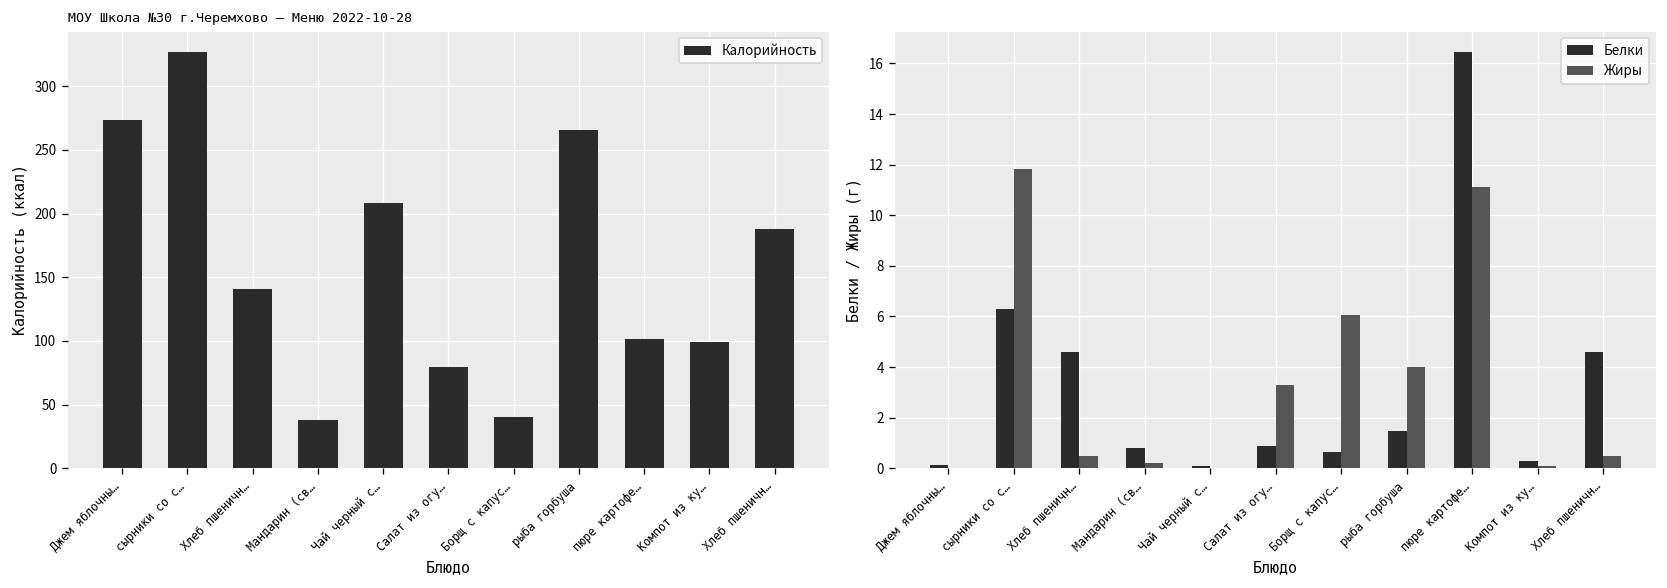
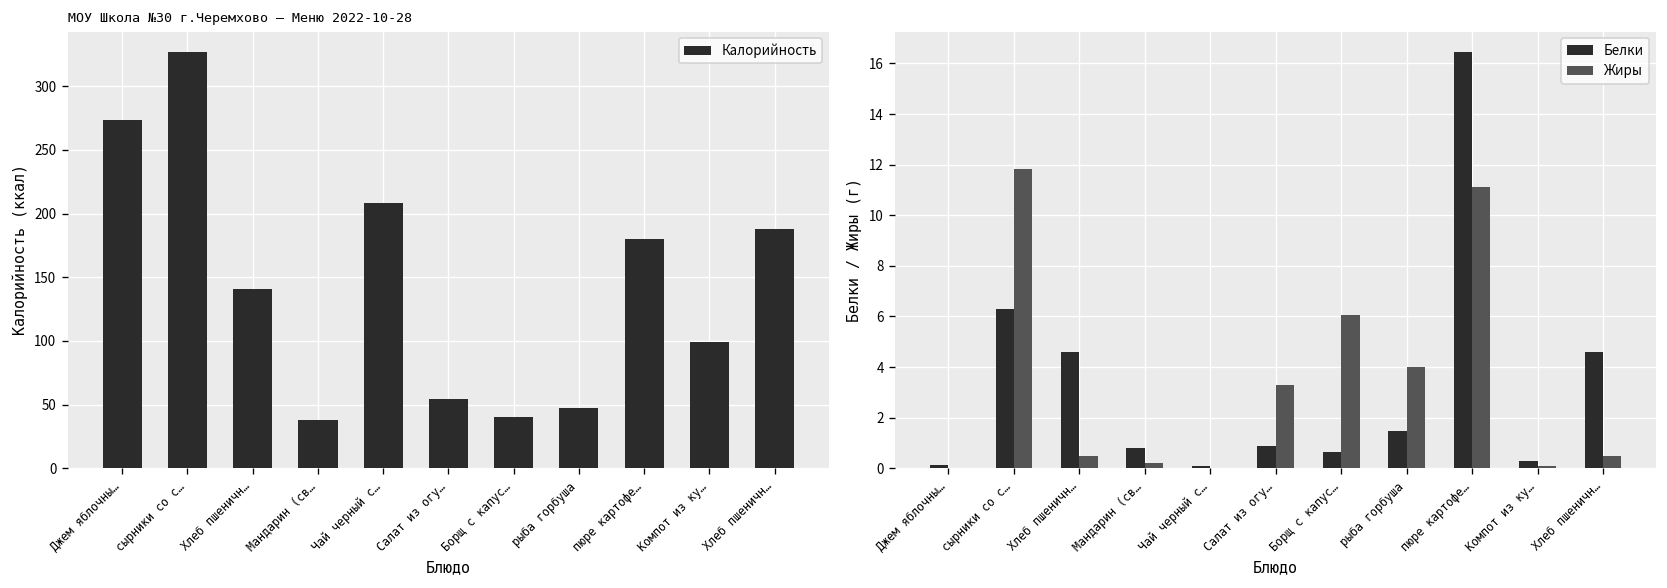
МОУ Школа №30 г.Черемхово — Меню 2022-10-28, Салат из огу…: 79 -> 54
МОУ Школа №30 г.Черемхово — Меню 2022-10-28, рыба горбуша: 265 -> 48
МОУ Школа №30 г.Черемхово — Меню 2022-10-28, пюре картофе…: 102 -> 180
